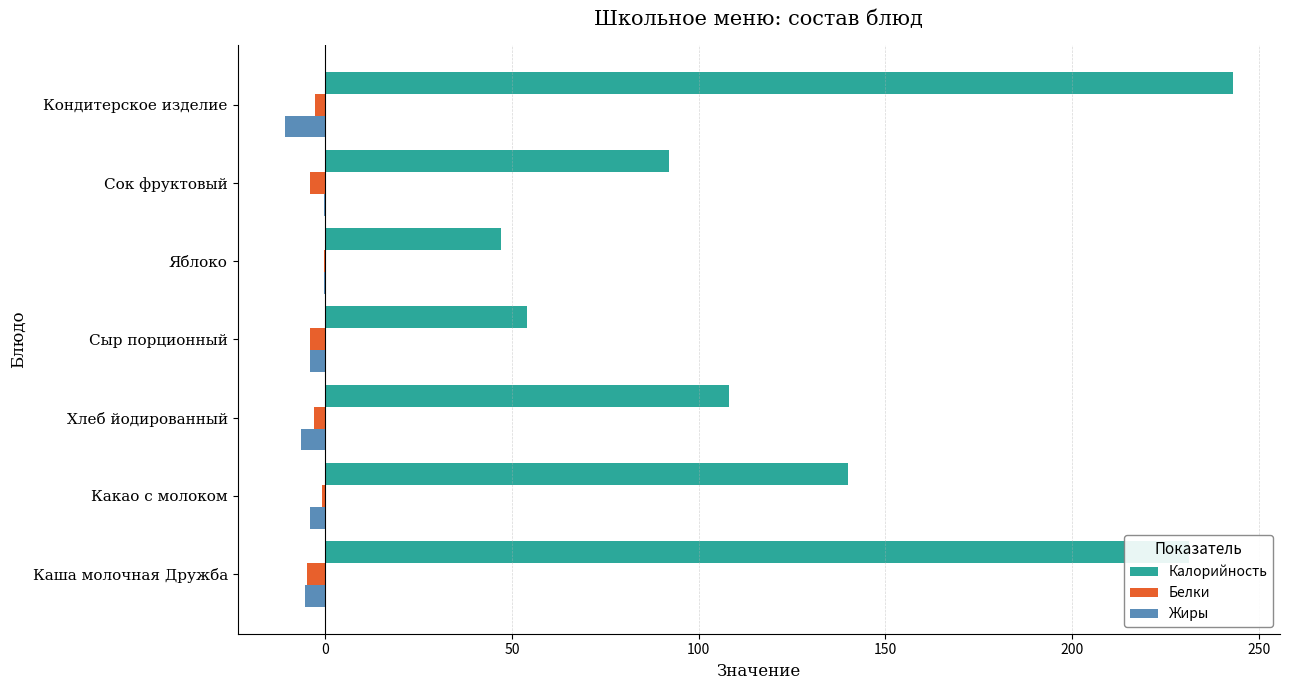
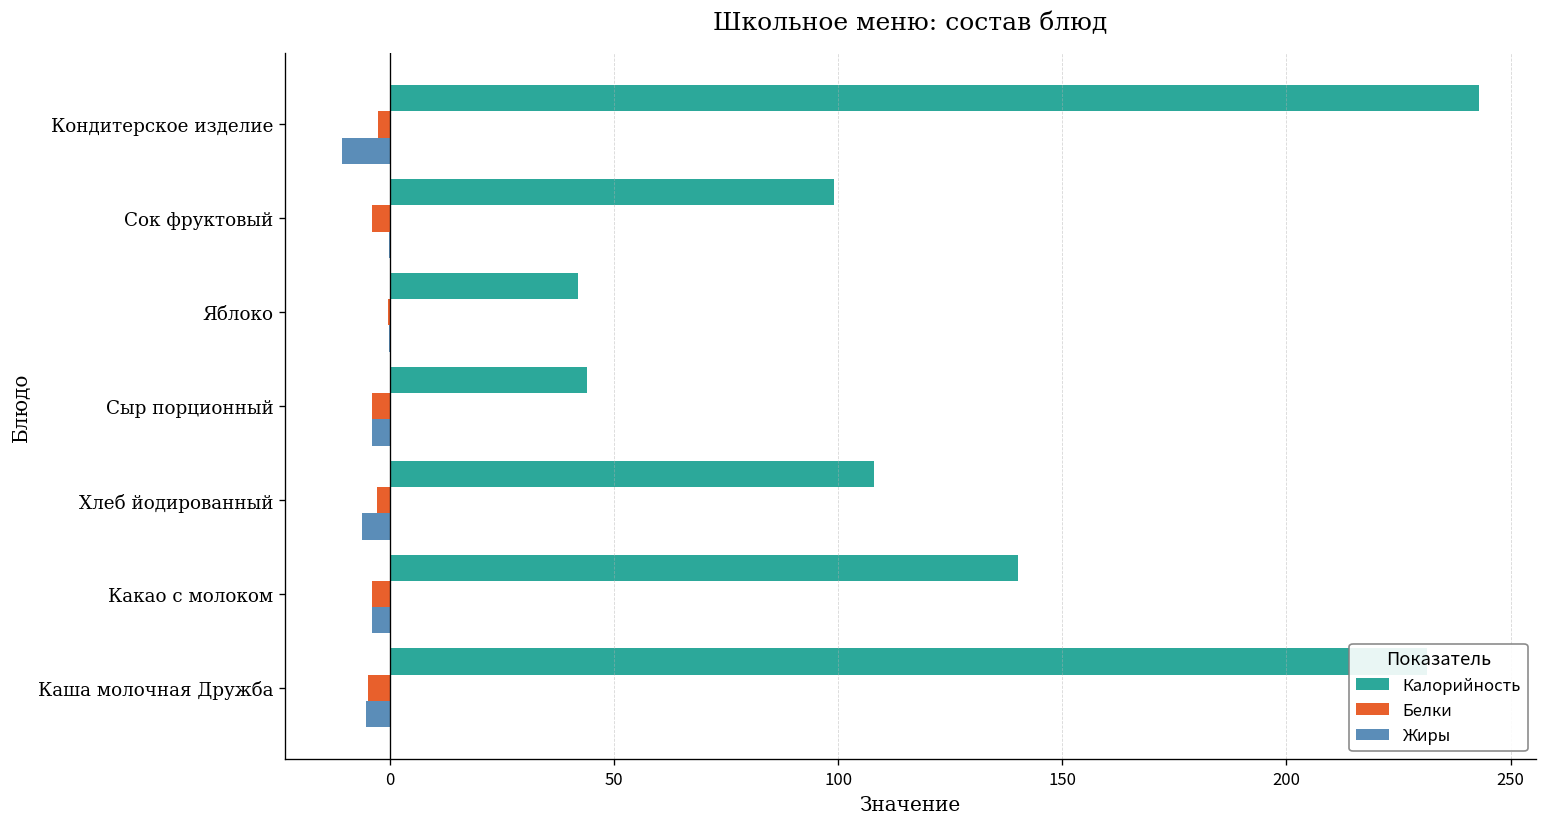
Калорийность, Сок фруктовый: 92 -> 99
Калорийность, Яблоко: 47 -> 42
Калорийность, Сыр порционный: 54 -> 44
Белки, Какао с молоком: -1 -> -4
